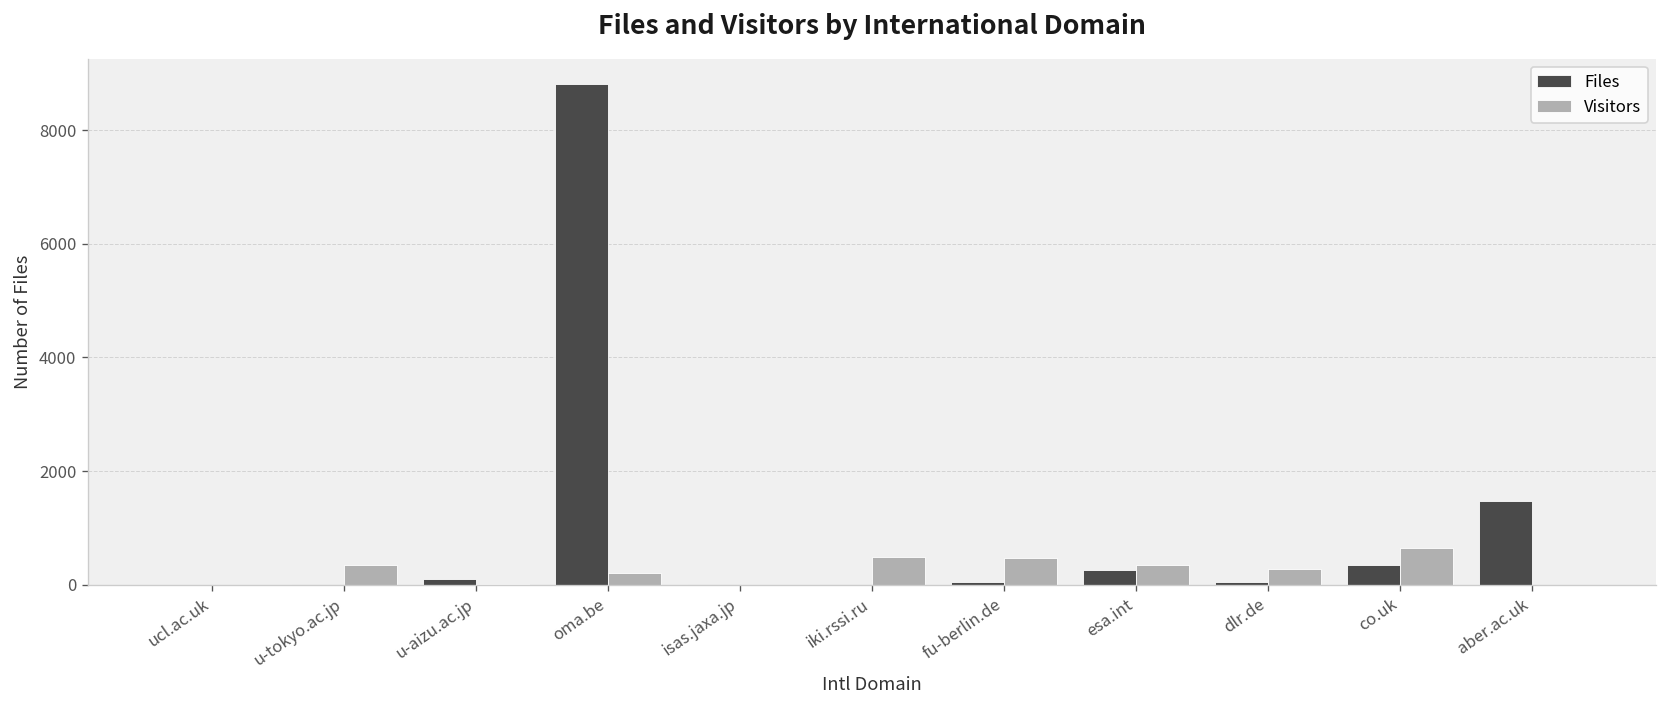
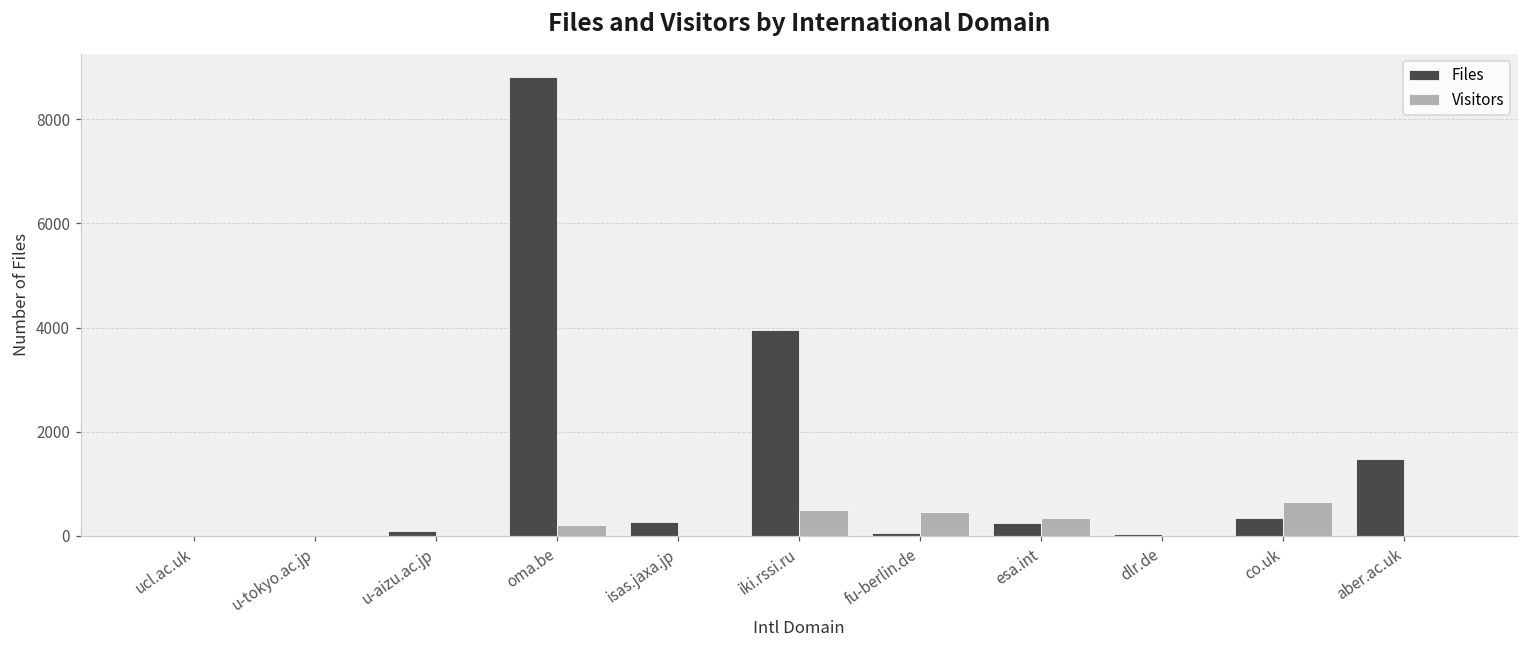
Visitors, u-tokyo.ac.jp: 300 -> 0
Files, isas.jaxa.jp: 0 -> 300
Files, iki.rssi.ru: 0 -> 4000
Visitors, dlr.de: 300 -> 0
